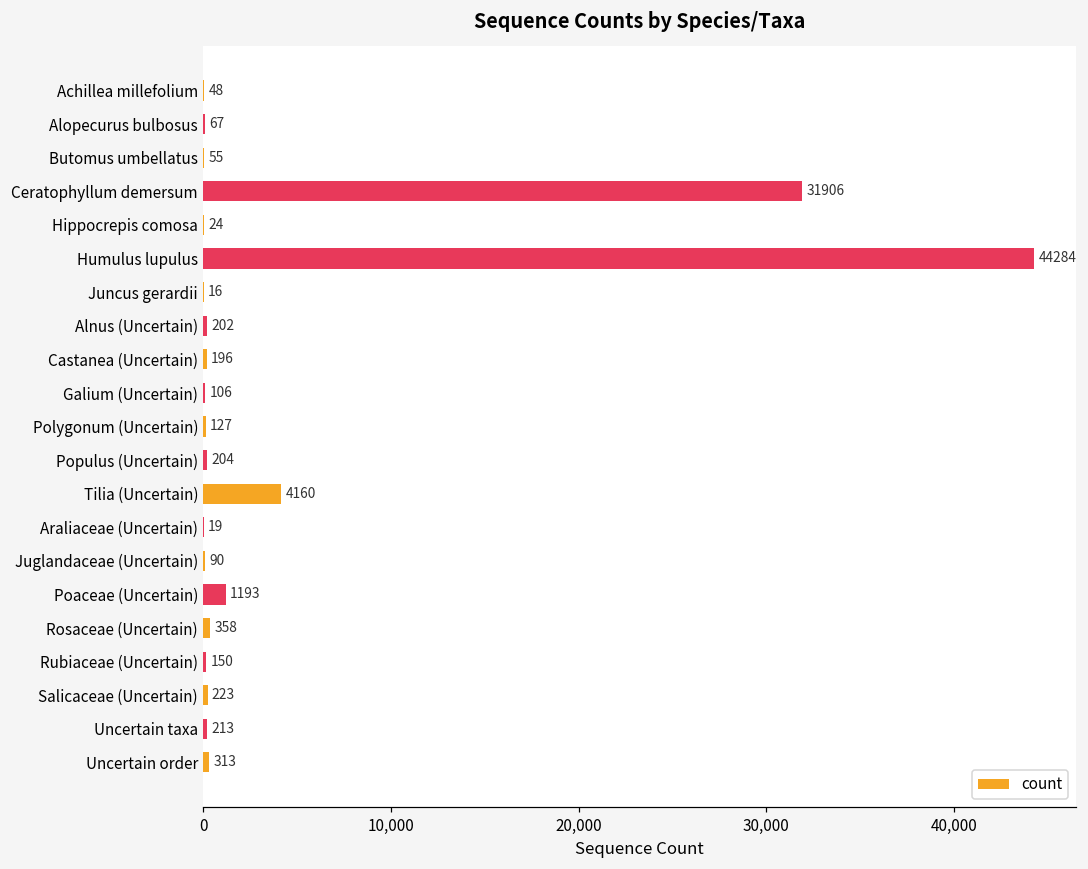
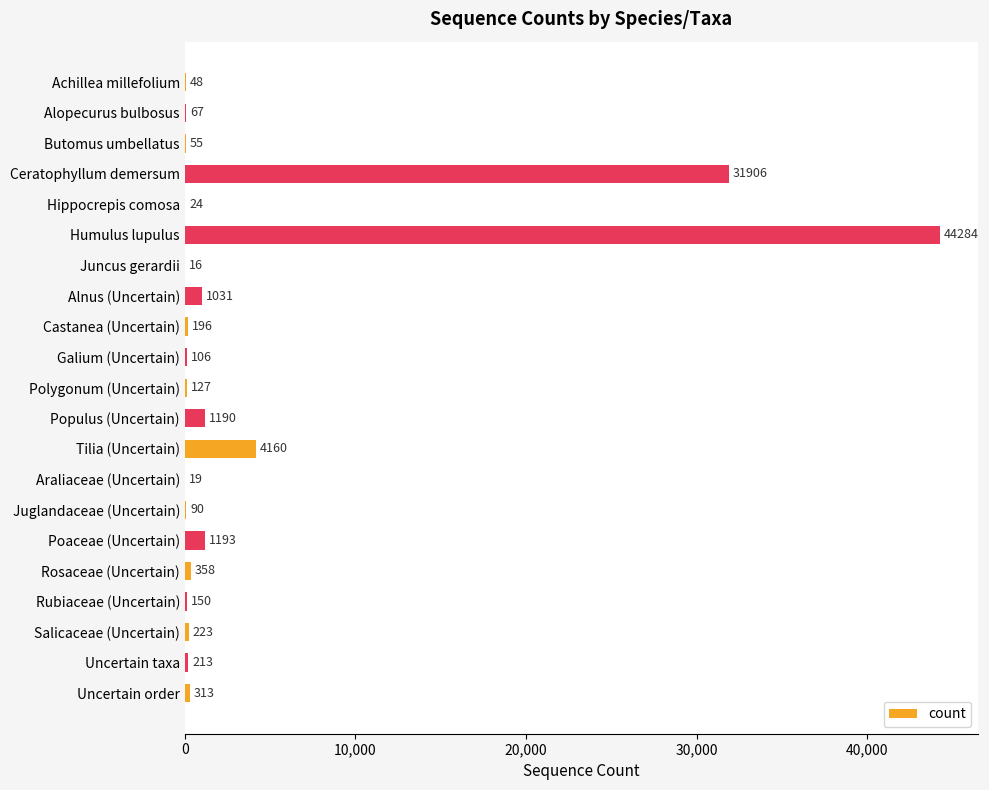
Alnus (Uncertain): 202 -> 1031
Populus (Uncertain): 204 -> 1190
